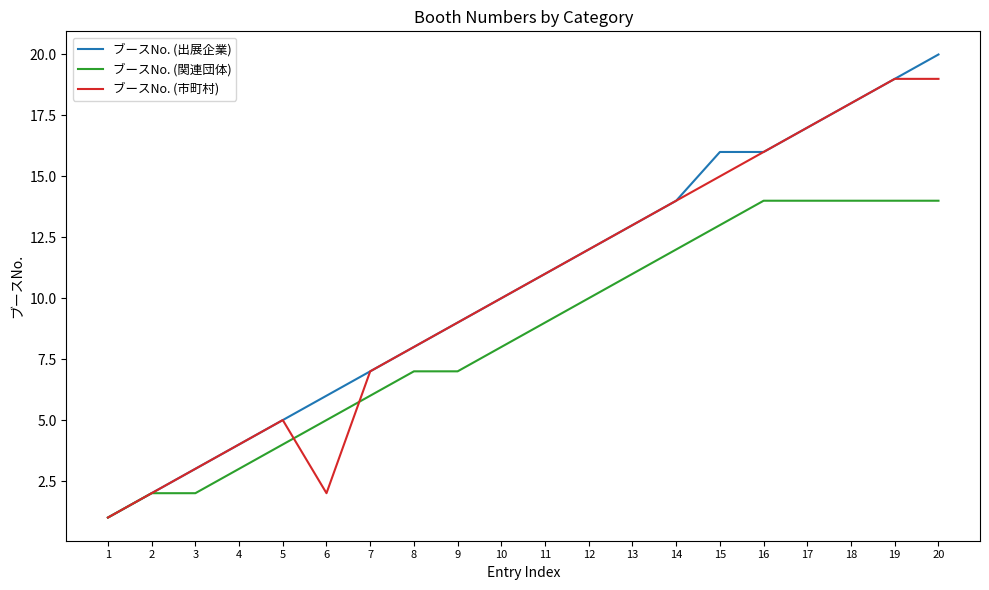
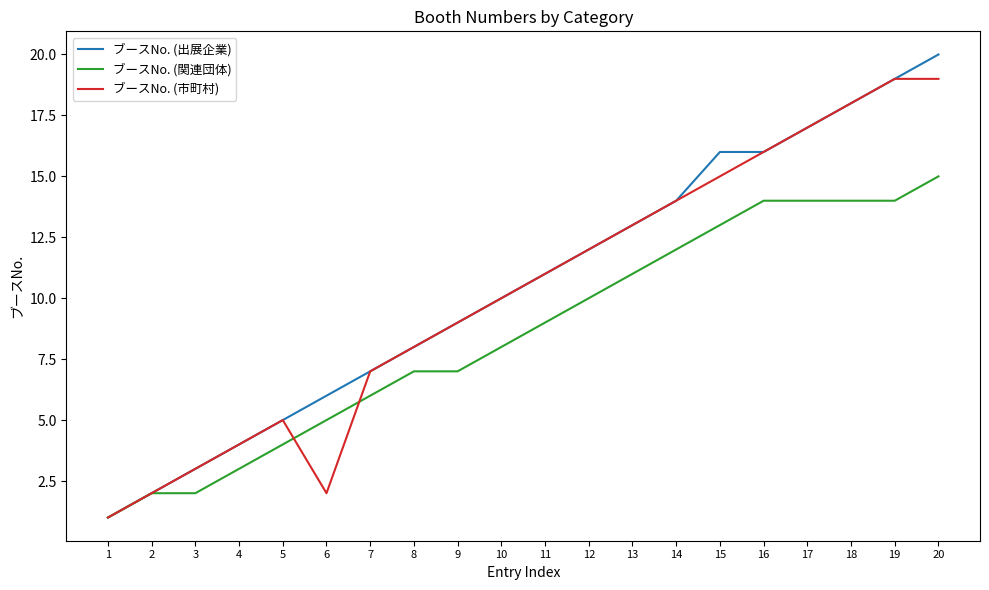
ブースNo. (関連団体), 20: 14 -> 15
